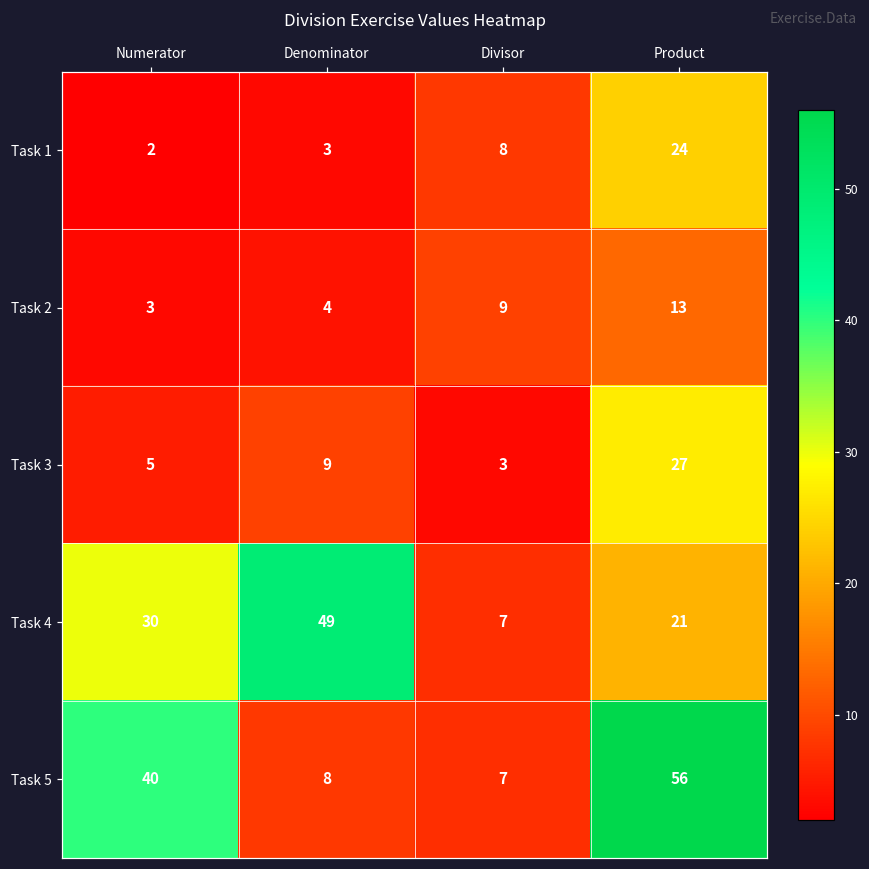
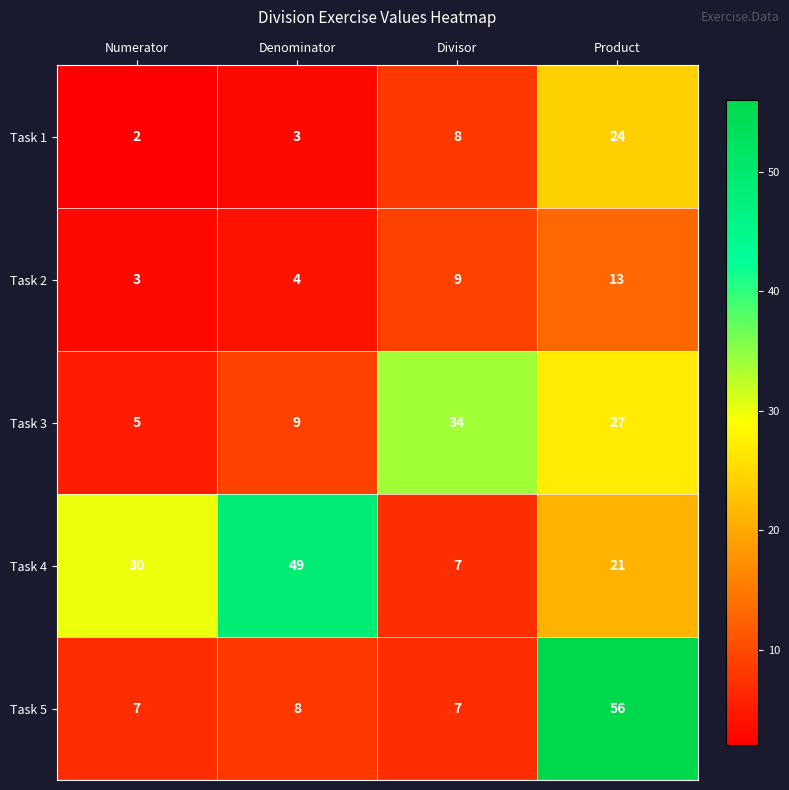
Task 3, Divisor: 3 -> 34
Task 5, Numerator: 40 -> 7
